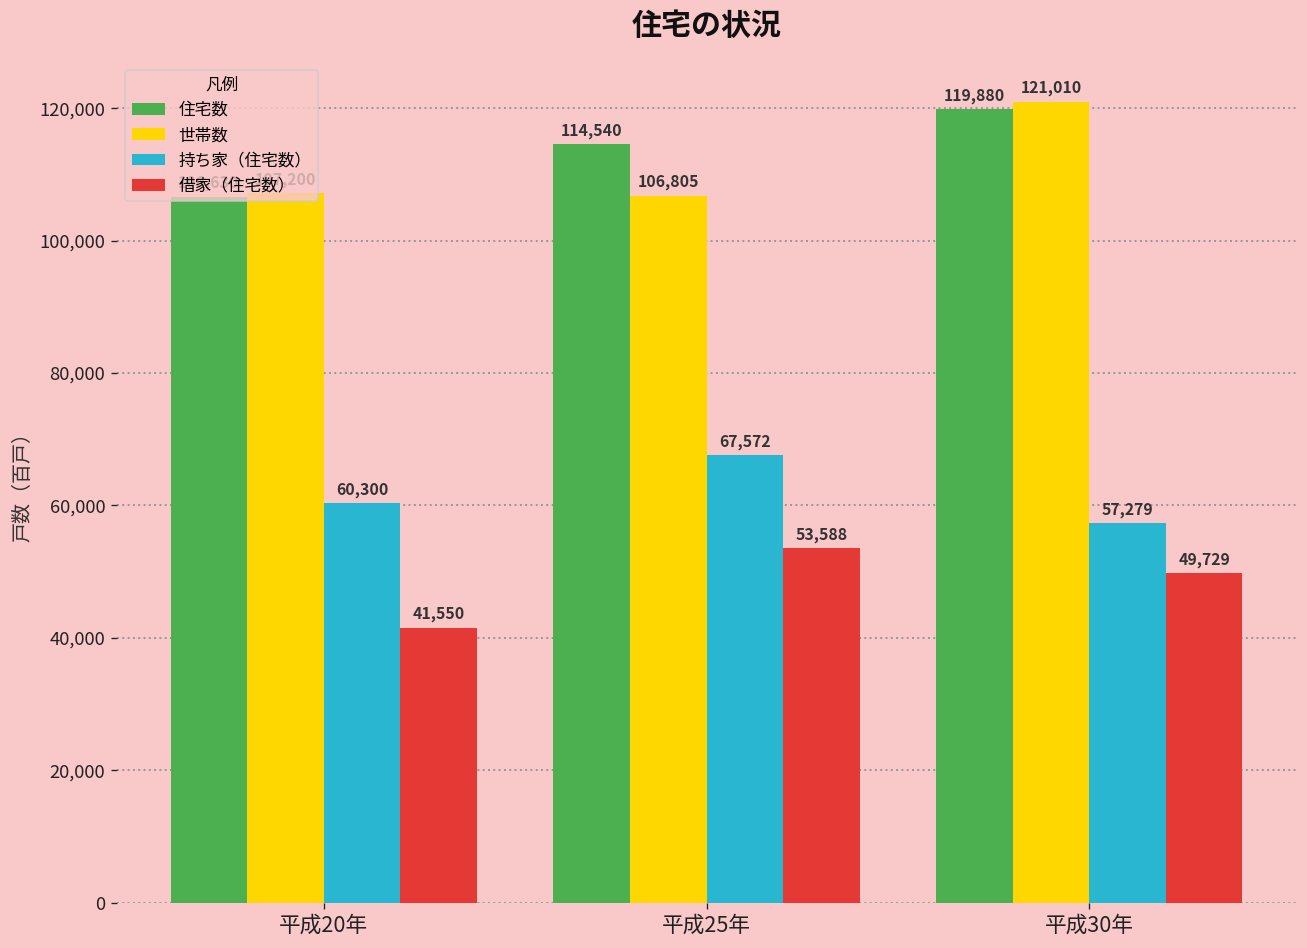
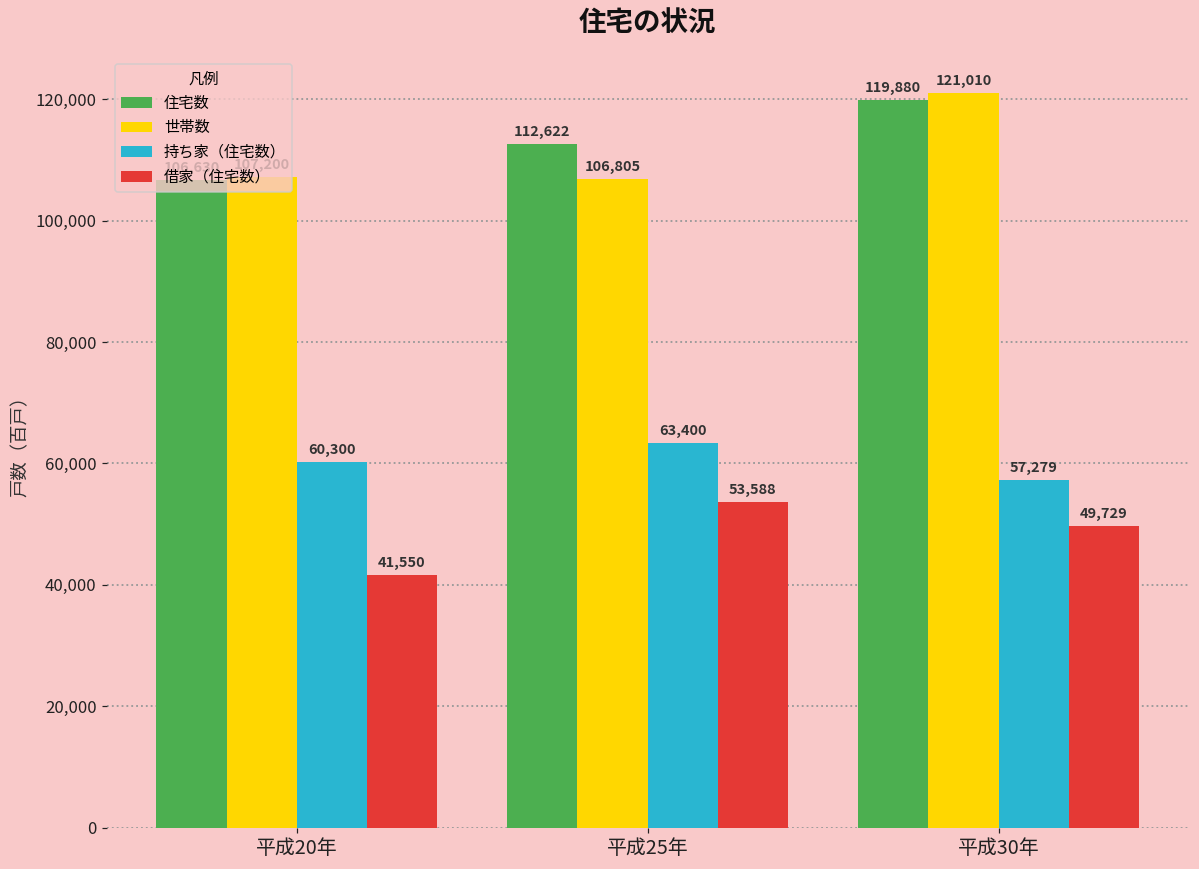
住宅数, 平成25年: 114,540 -> 112,622
持ち家（住宅数）, 平成25年: 67,572 -> 63,400
